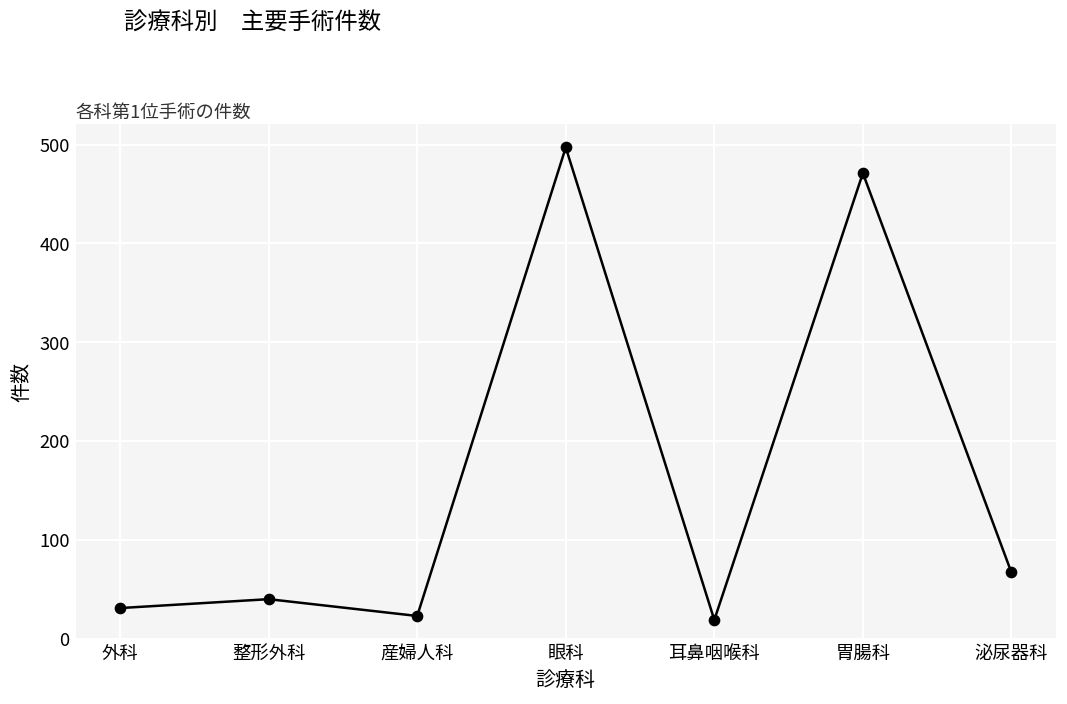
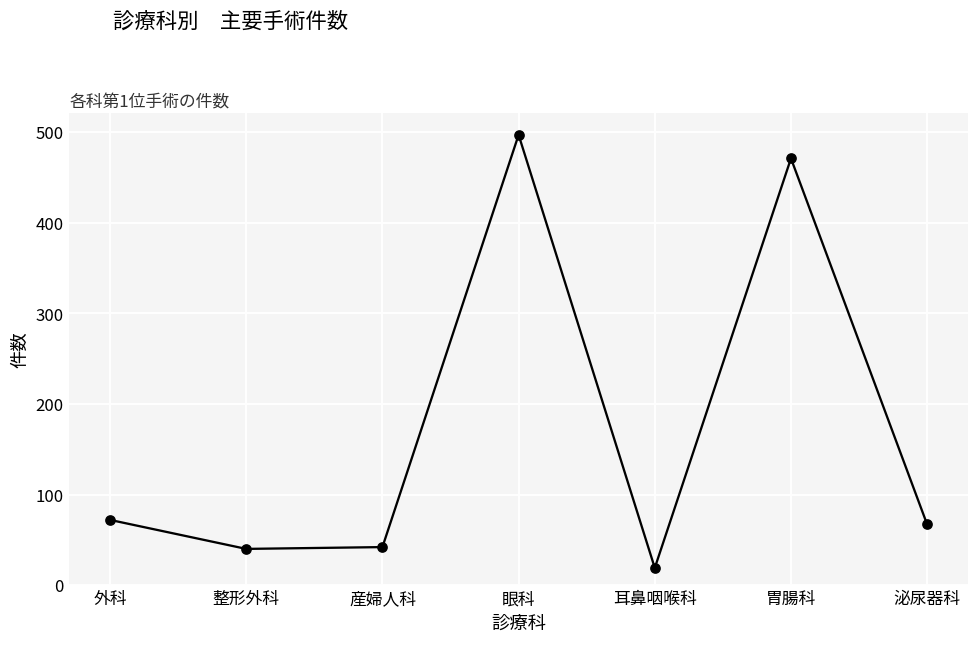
外科: 30 -> 70
産婦人科: 20 -> 40
